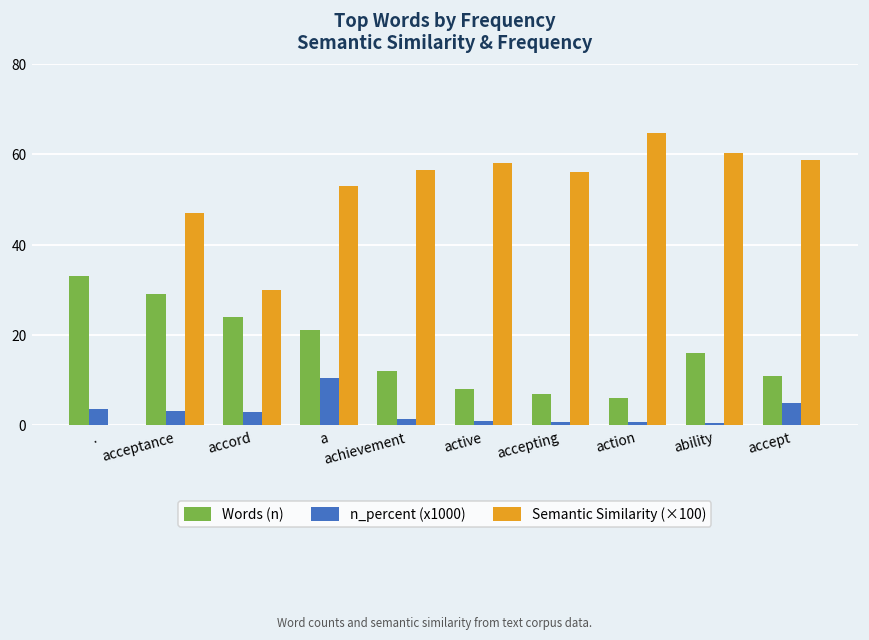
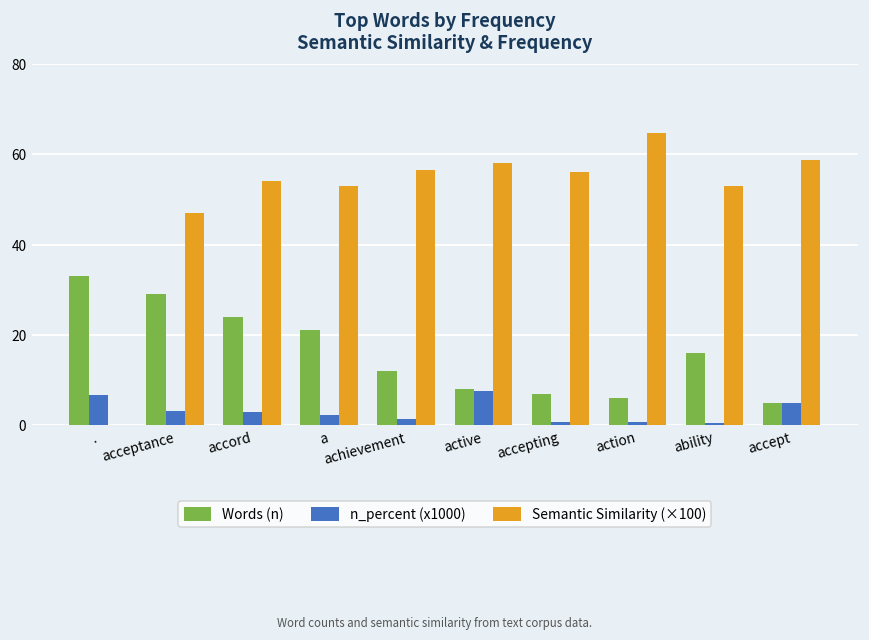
n_percent (x1000), .: 4 -> 7
Semantic Similarity (×100), accord: 30 -> 54
n_percent (x1000), a: 10 -> 2
n_percent (x1000), active: 1 -> 8
Semantic Similarity (×100), ability: 60 -> 53
Words (n), accept: 11 -> 5
